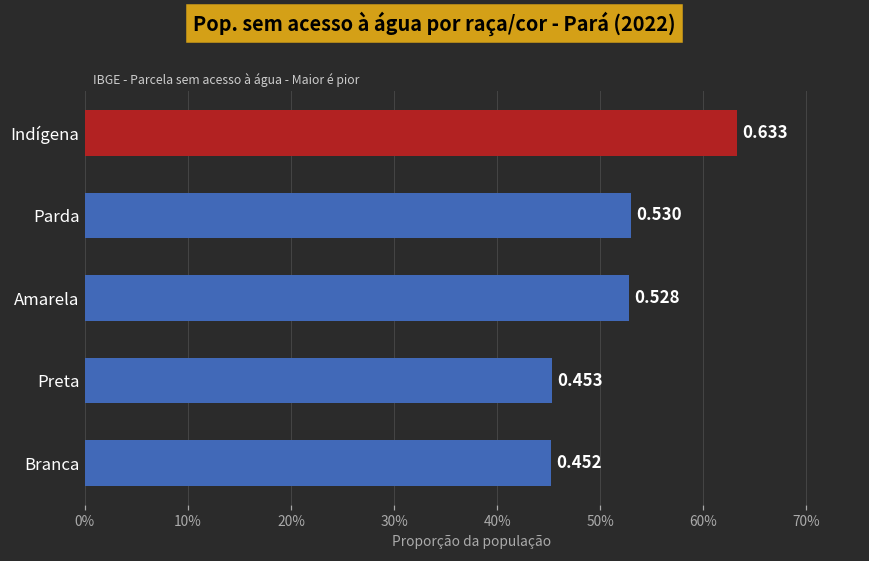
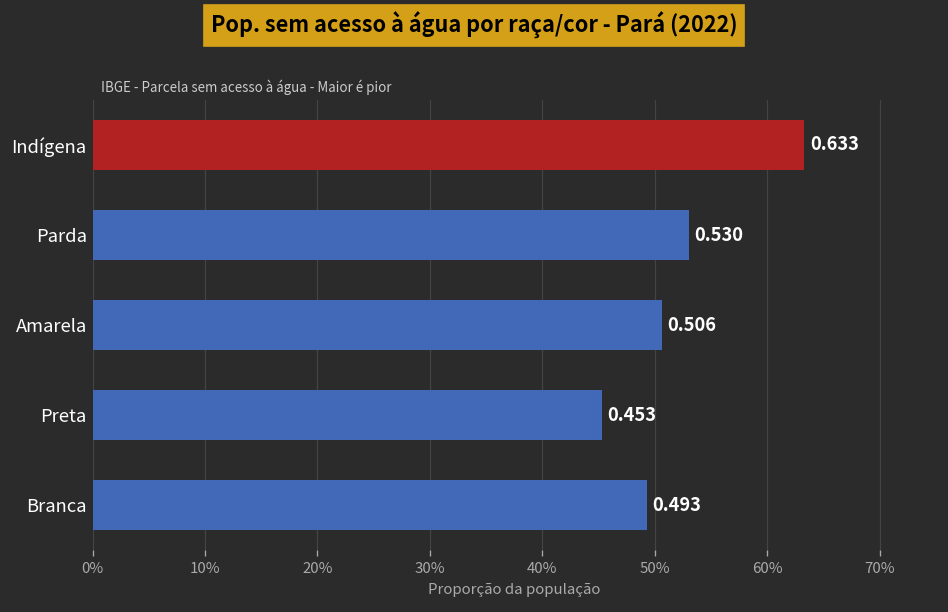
Amarela: 0.528 -> 0.506
Branca: 0.452 -> 0.493
